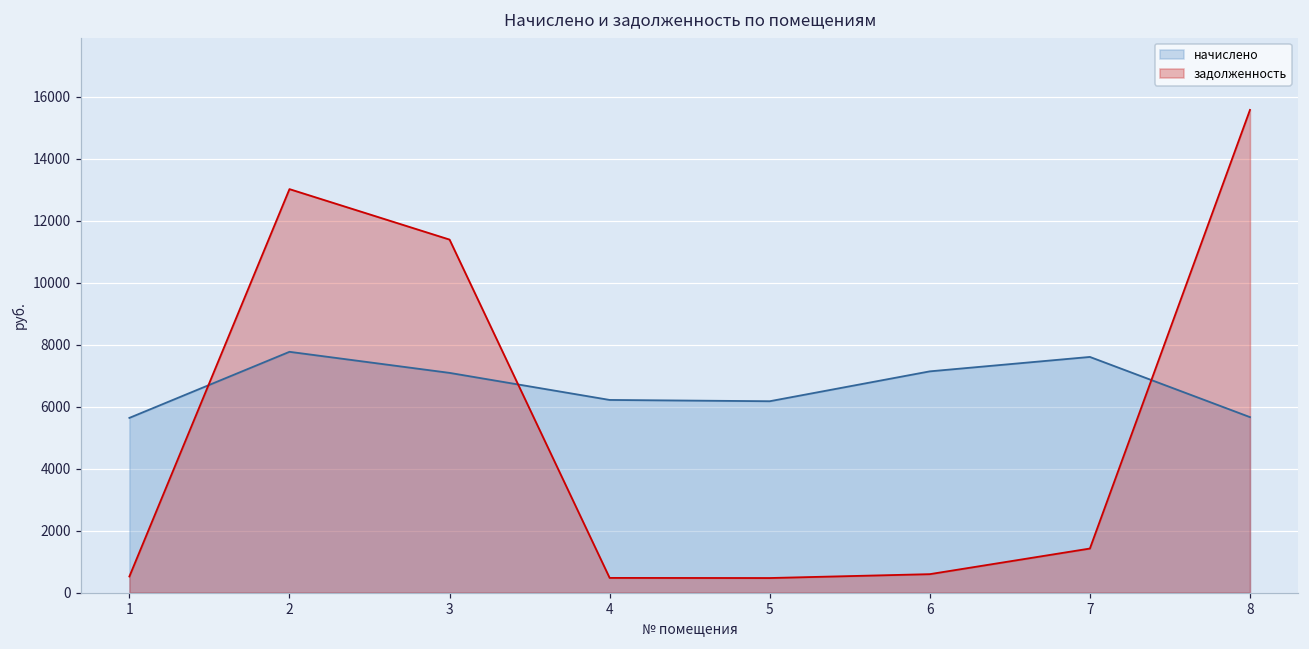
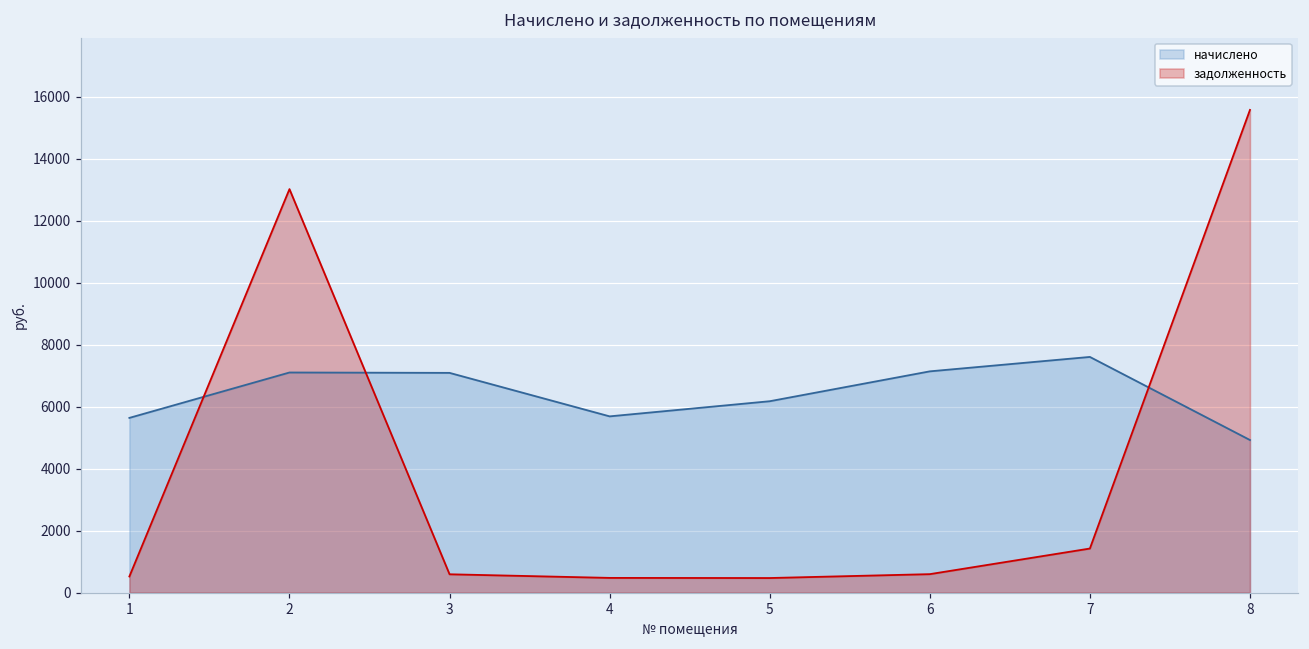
начислено, 2: 7800 -> 7100
задолженность, 3: 11400 -> 600
начислено, 4: 6200 -> 5700
начислено, 8: 5700 -> 4900
